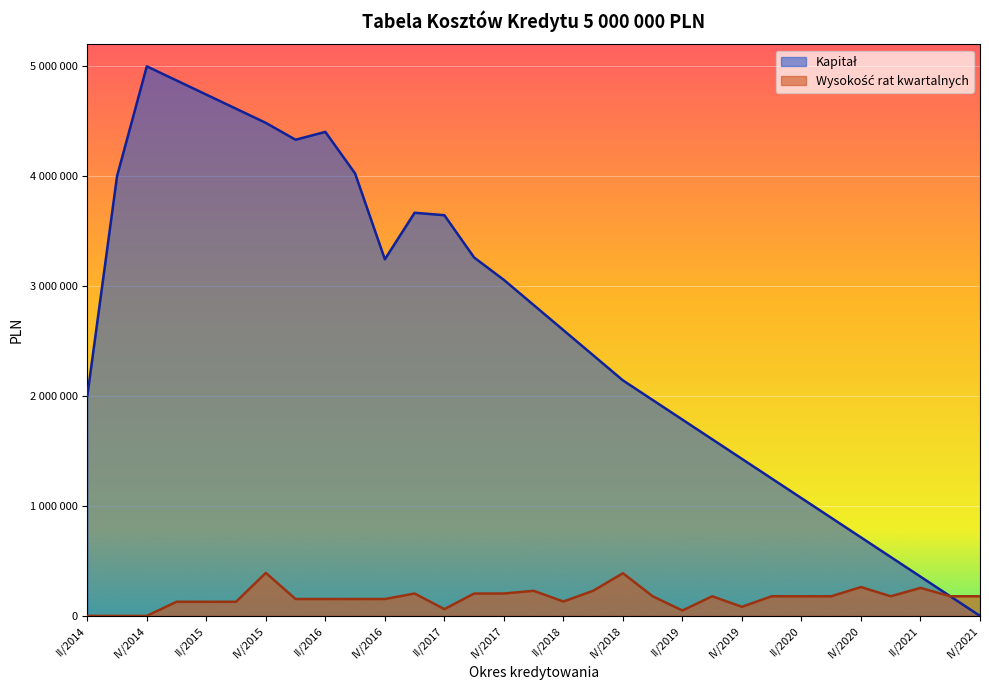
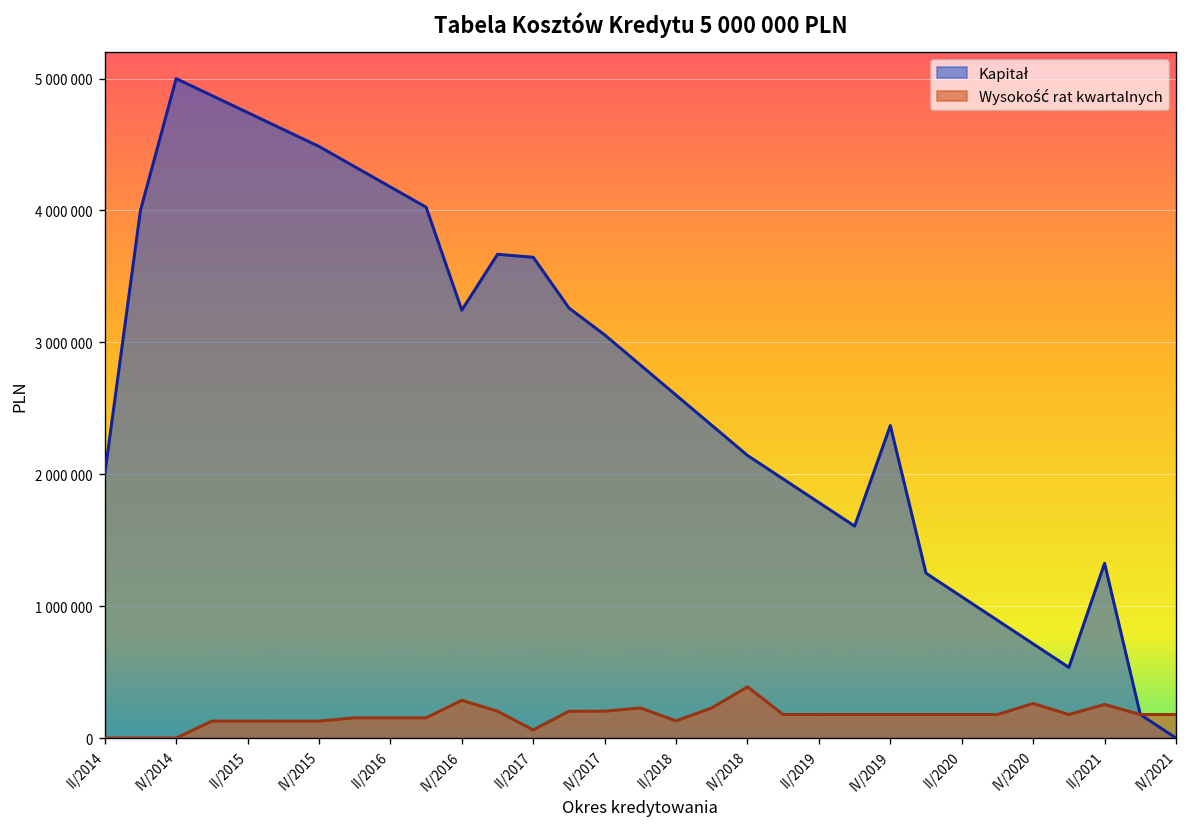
Wysokość rat kwartalnych, IV/2015: 390000 -> 130000
Kapitał, II/2016: 4400000 -> 4180000
Wysokość rat kwartalnych, IV/2016: 150000 -> 290000
Wysokość rat kwartalnych, II/2019: 50000 -> 180000
Kapitał, IV/2019: 1430000 -> 2370000
Wysokość rat kwartalnych, IV/2019: 80000 -> 180000
Kapitał, II/2021: 360000 -> 1330000
